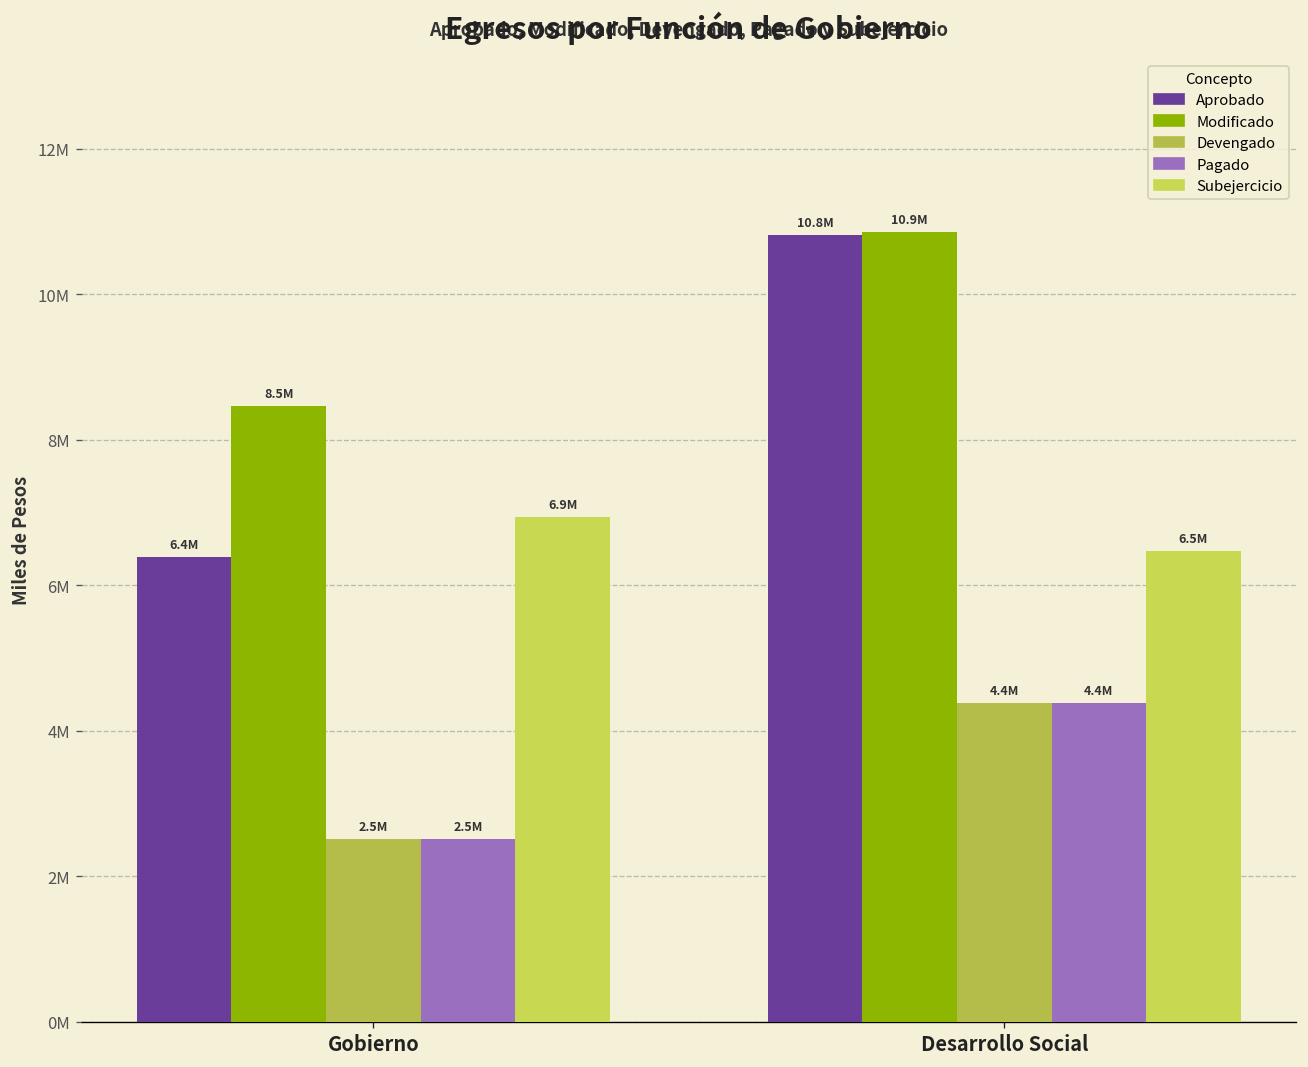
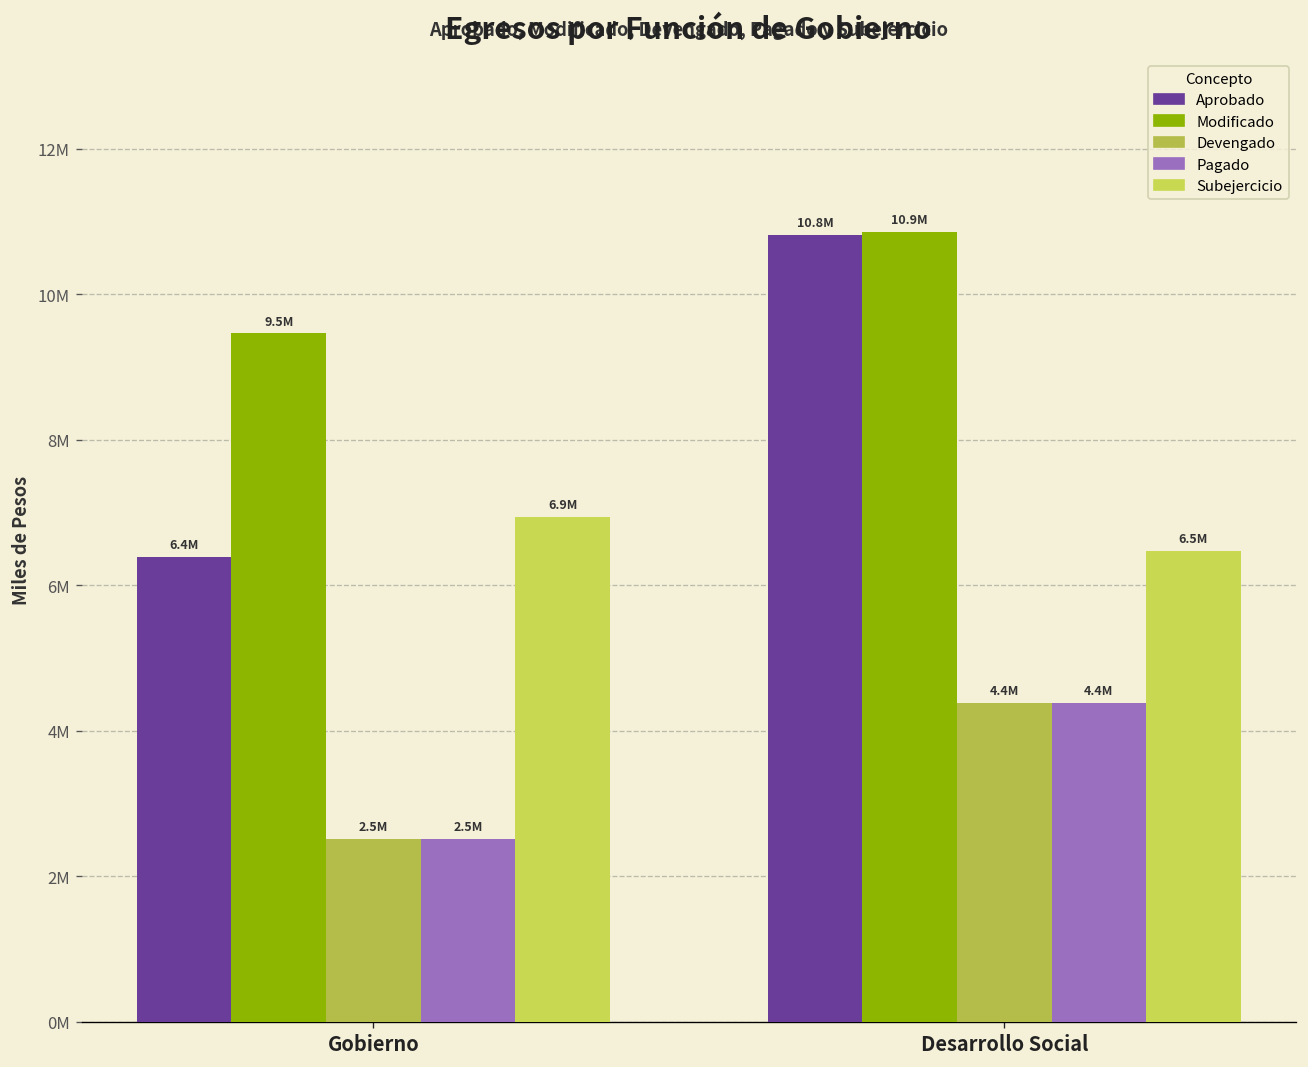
Modificado, Gobierno: 8.5M -> 9.5M
